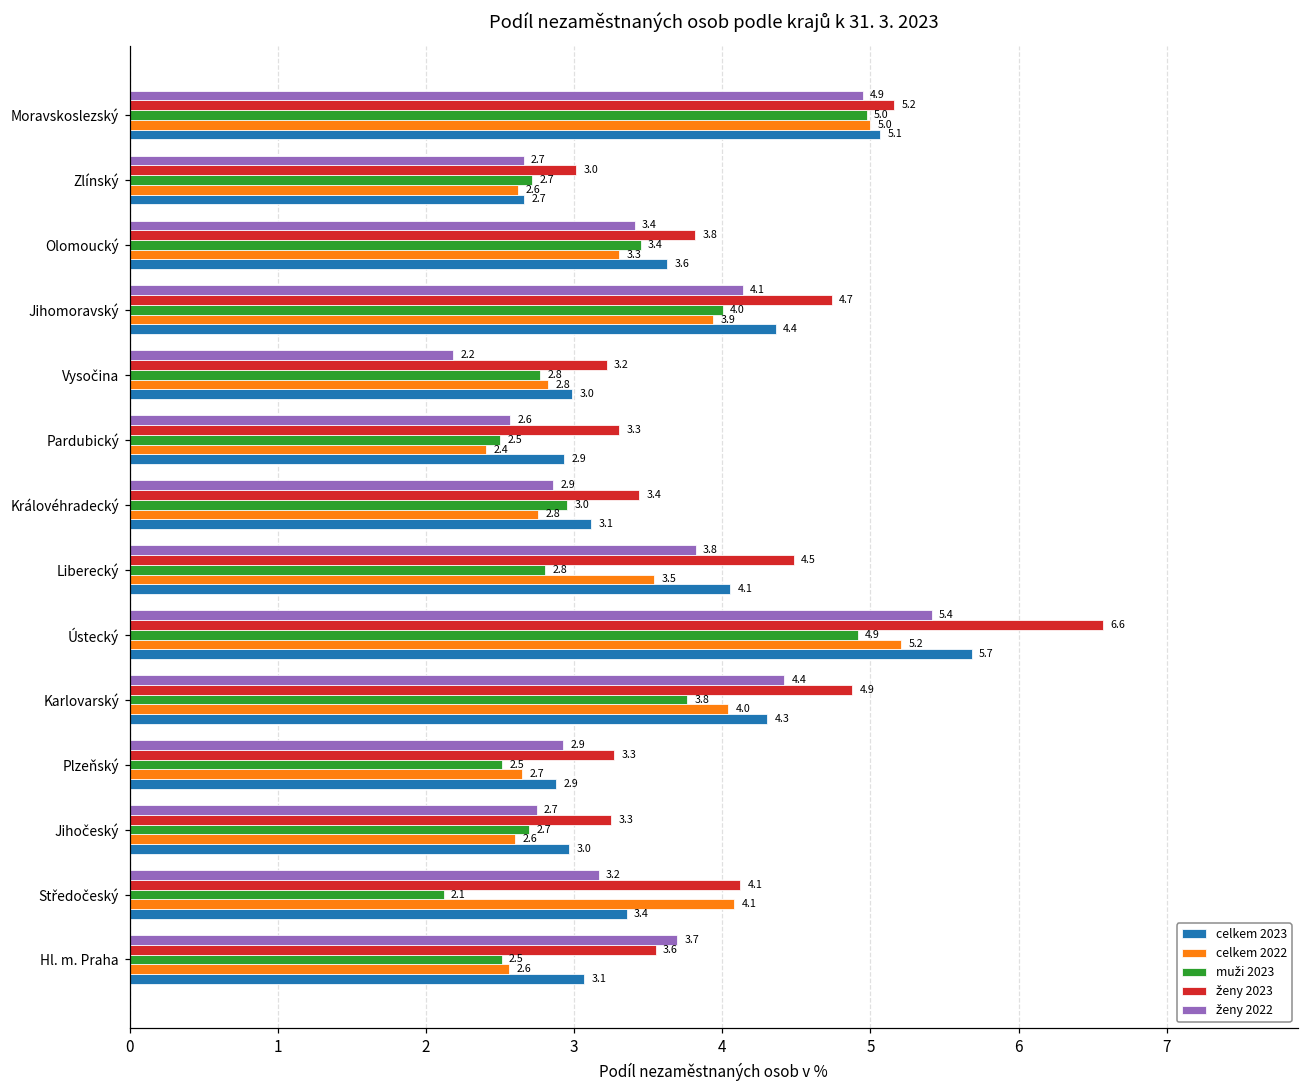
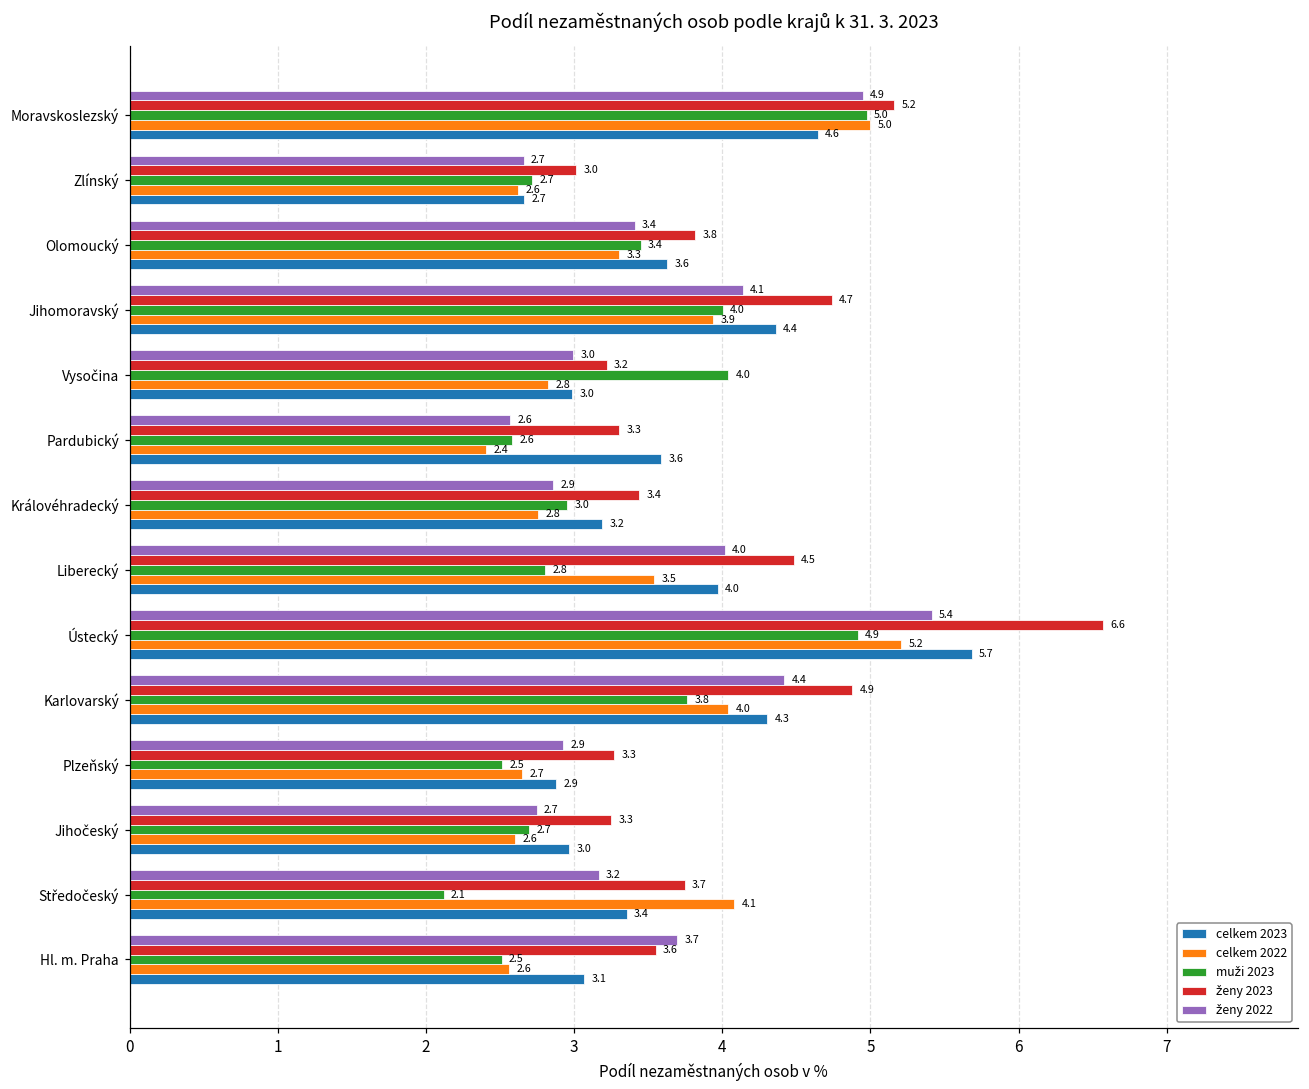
celkem 2023, Moravskoslezský: 5.1 -> 4.6
ženy 2022, Vysočina: 2.2 -> 3.0
muži 2023, Vysočina: 2.8 -> 4.0
muži 2023, Pardubický: 2.5 -> 2.6
celkem 2023, Pardubický: 2.9 -> 3.6
celkem 2023, Královéhradecký: 3.1 -> 3.2
ženy 2022, Liberecký: 3.8 -> 4.0
celkem 2023, Liberecký: 4.1 -> 4.0
ženy 2023, Středočeský: 4.1 -> 3.7
